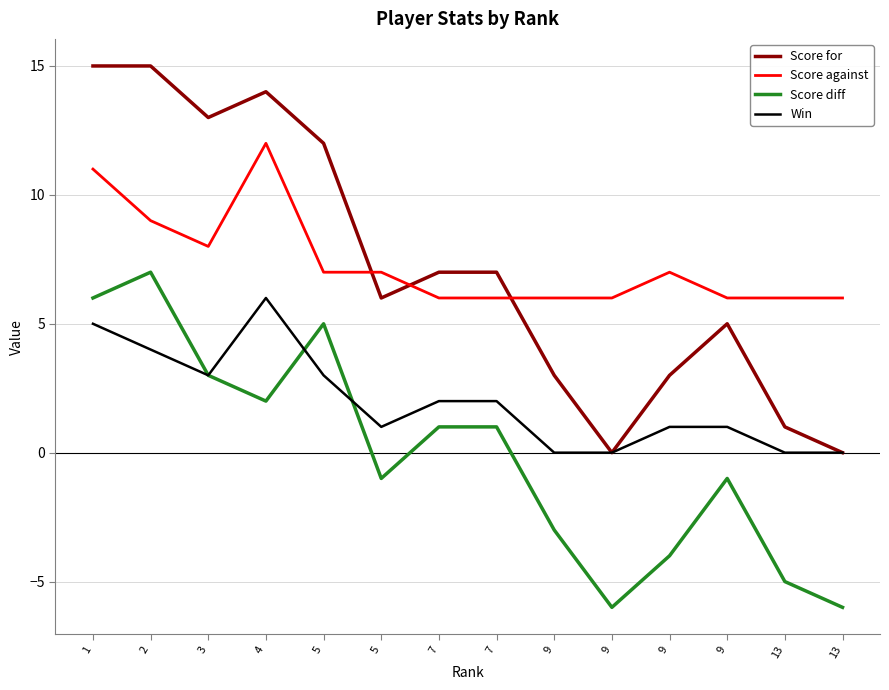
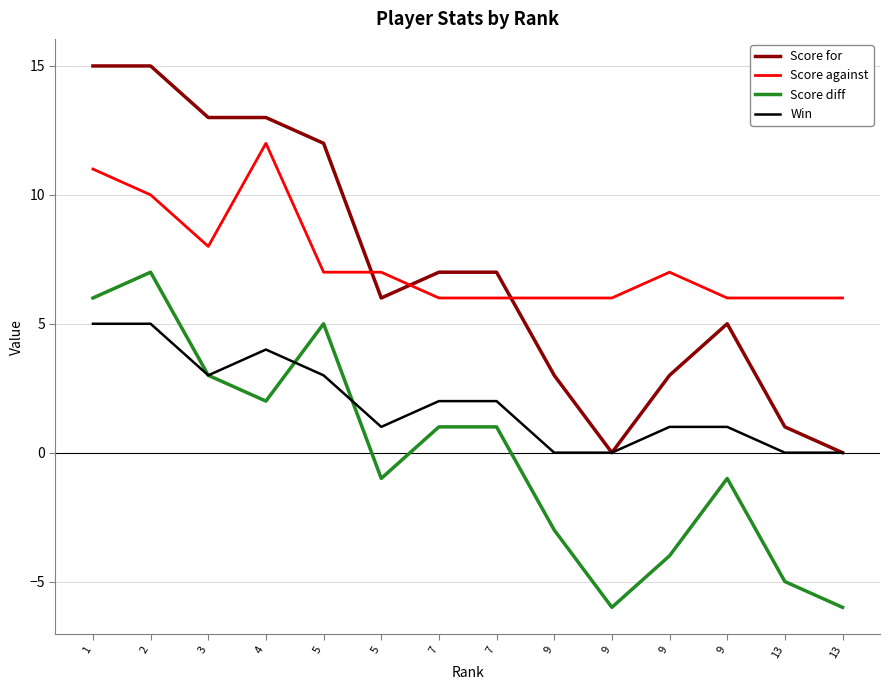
Score against, 2: 9 -> 10
Win, 2: 4 -> 5
Score for, 4: 14 -> 13
Win, 4: 6 -> 4
